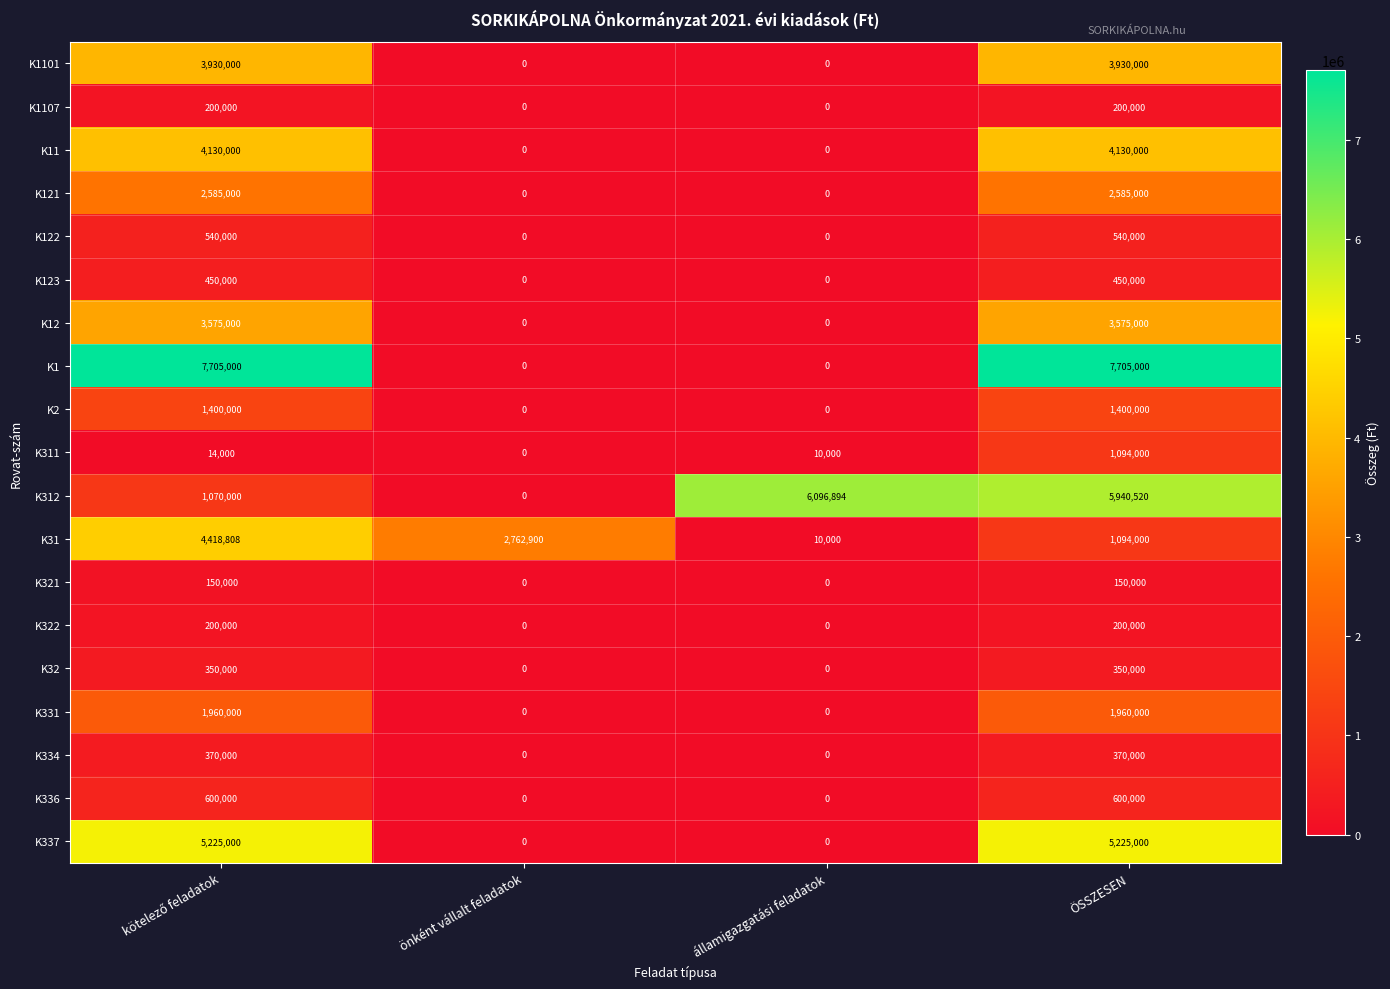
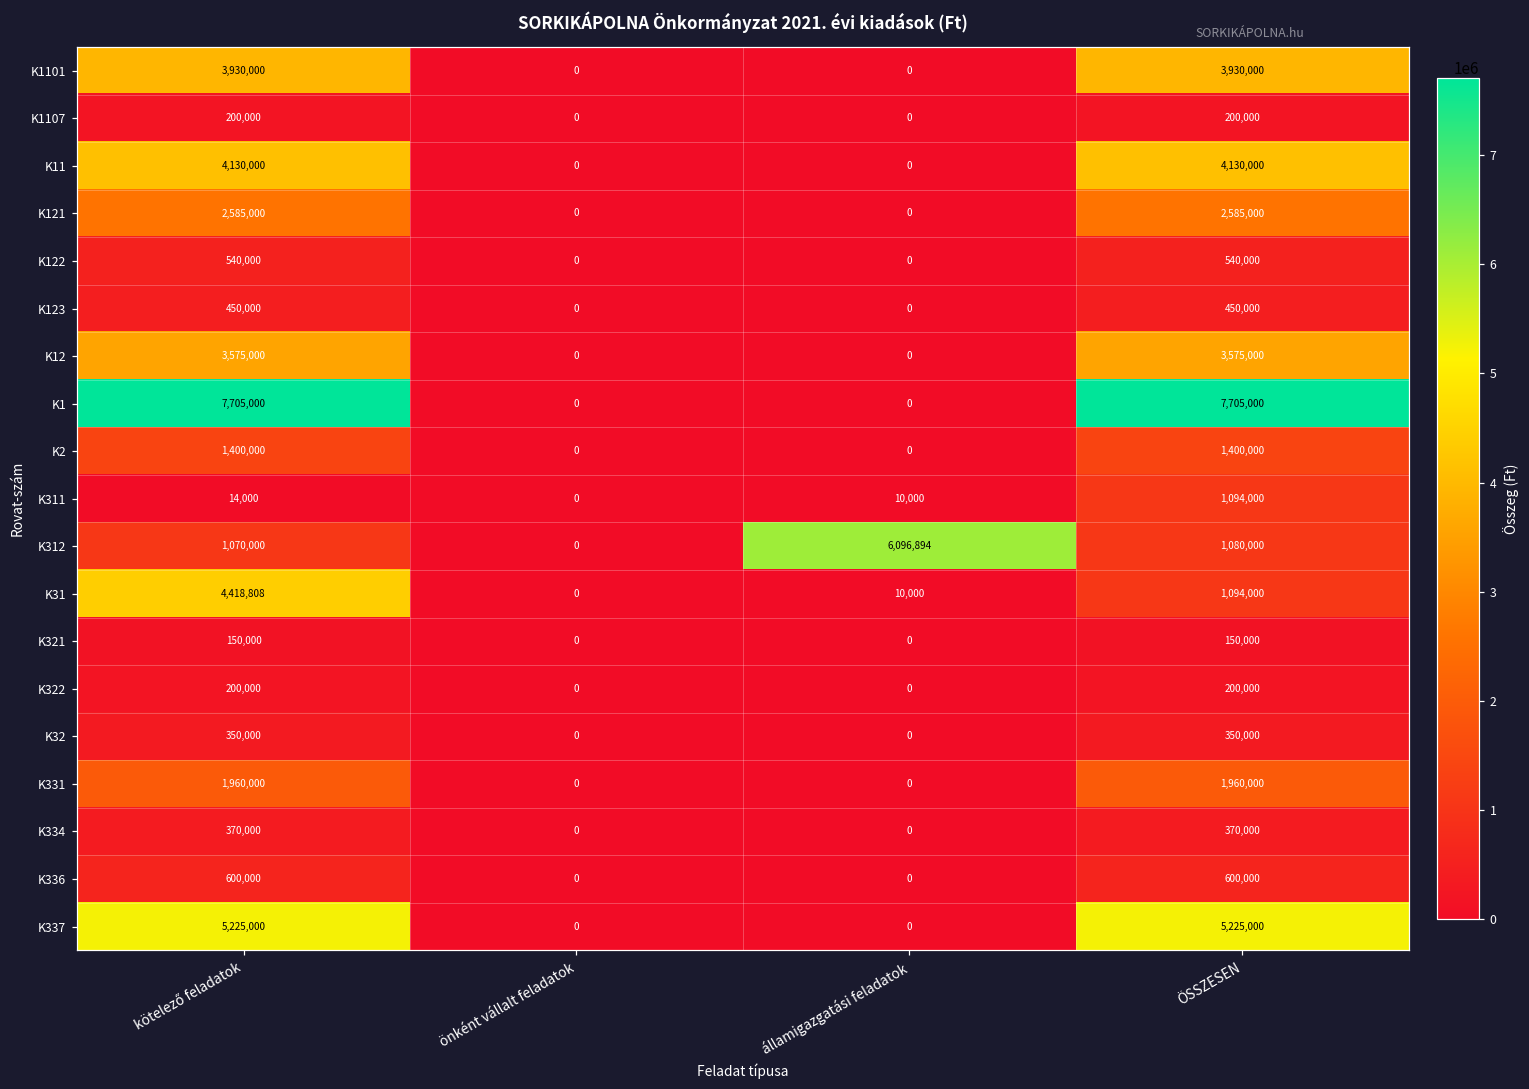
K312, ÖSSZESEN: 5,940,520 -> 1,080,000
K31, önként vállalt feladatok: 2,762,900 -> 0
